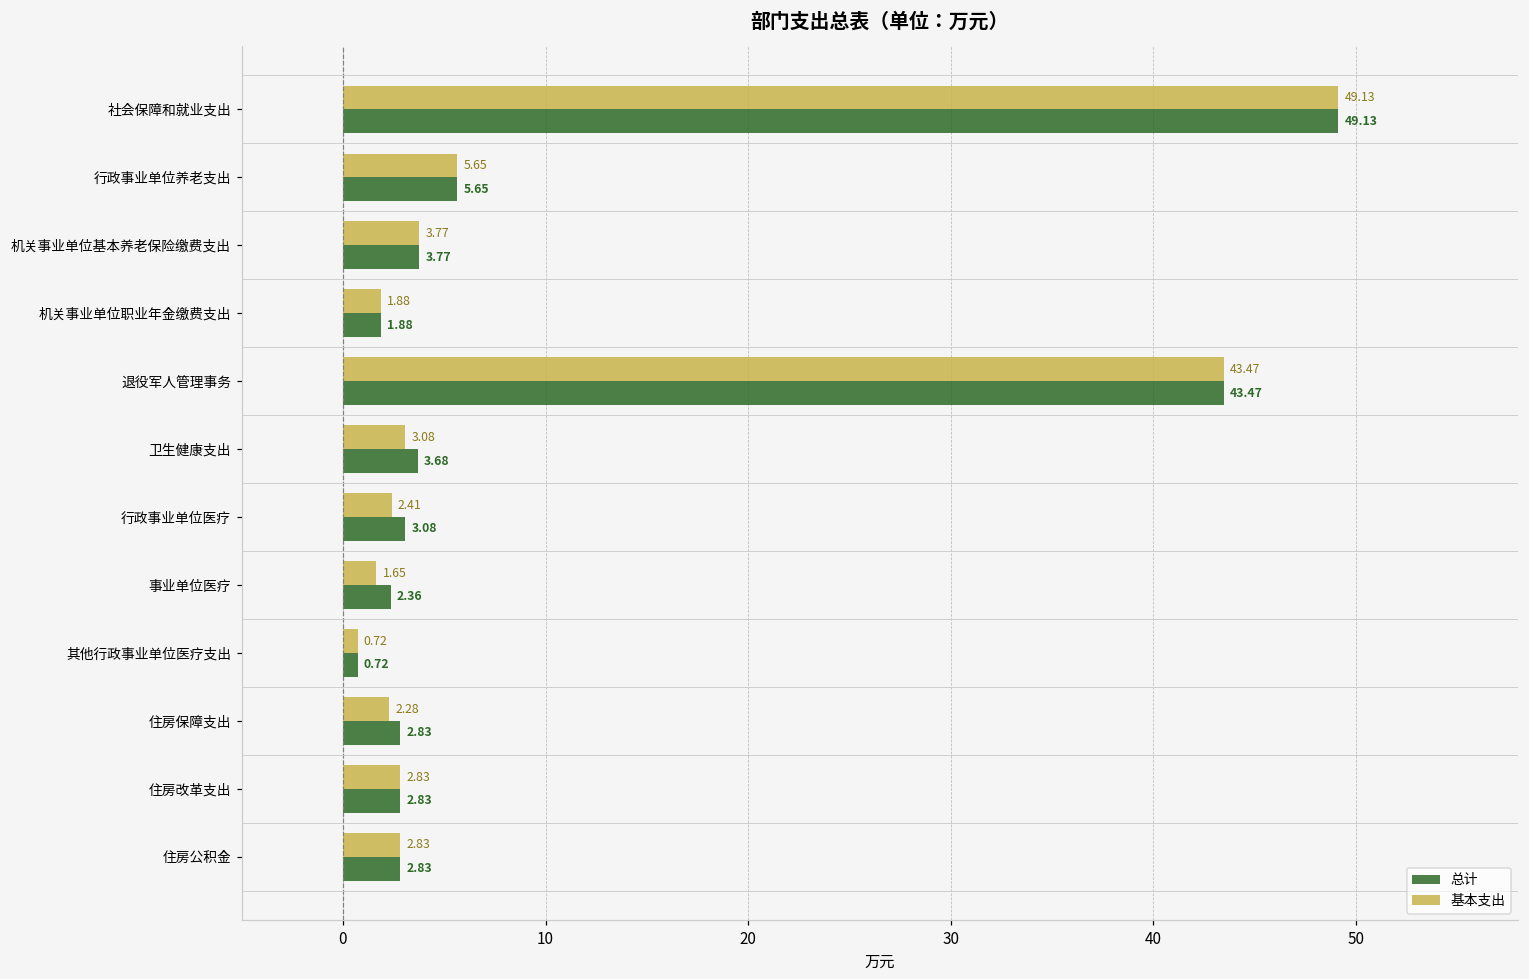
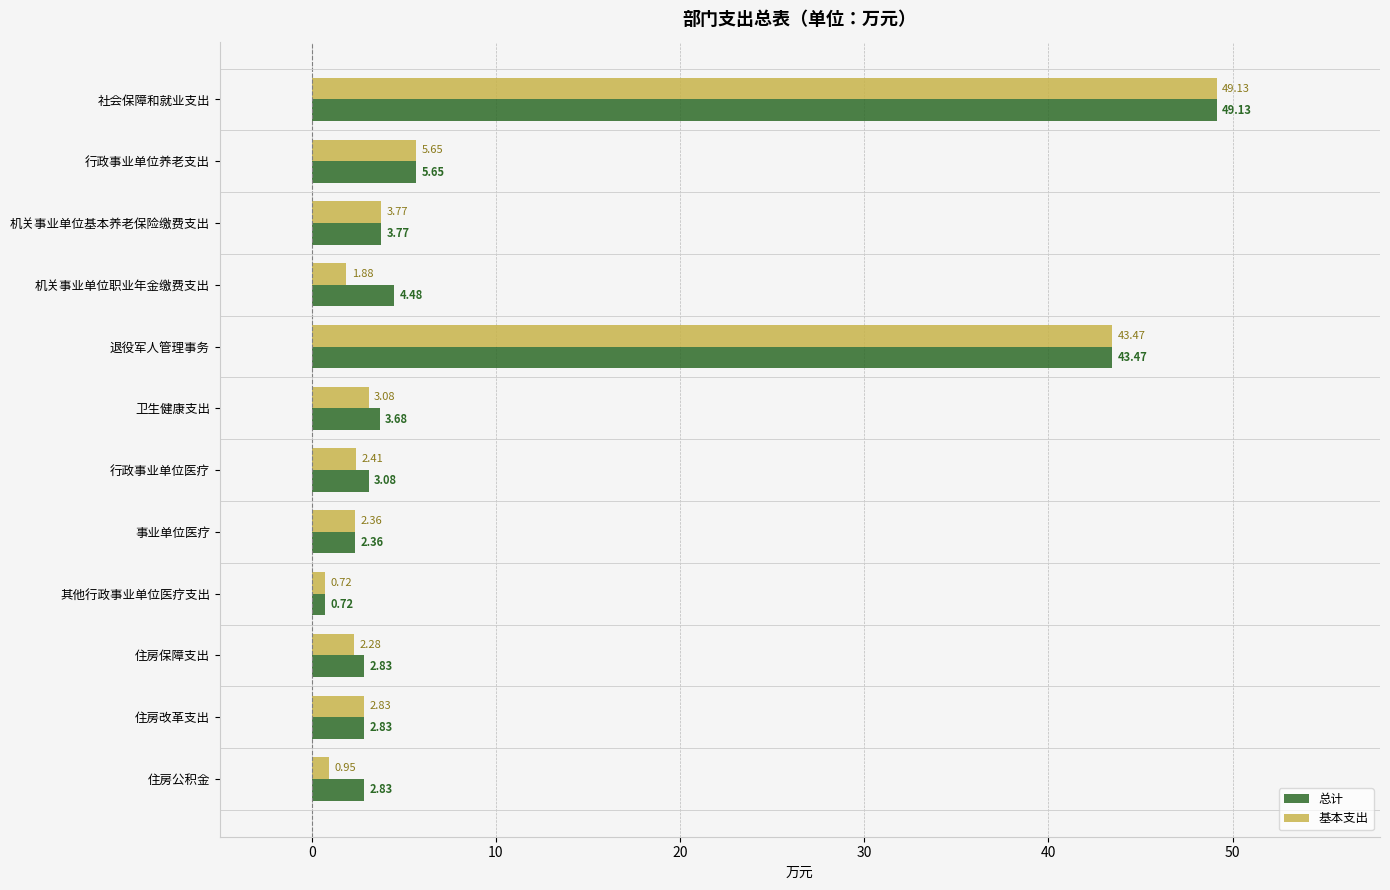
总计, 机关事业单位职业年金缴费支出: 1.88 -> 4.48
基本支出, 事业单位医疗: 1.65 -> 2.36
基本支出, 住房公积金: 2.83 -> 0.95
